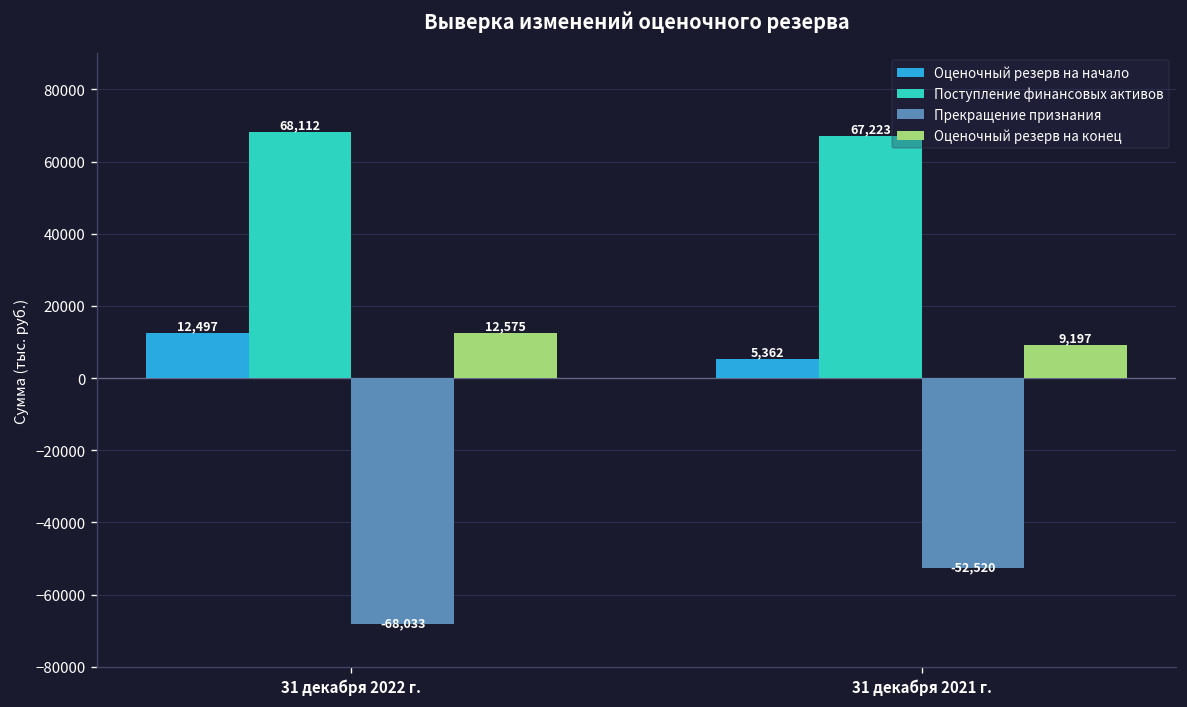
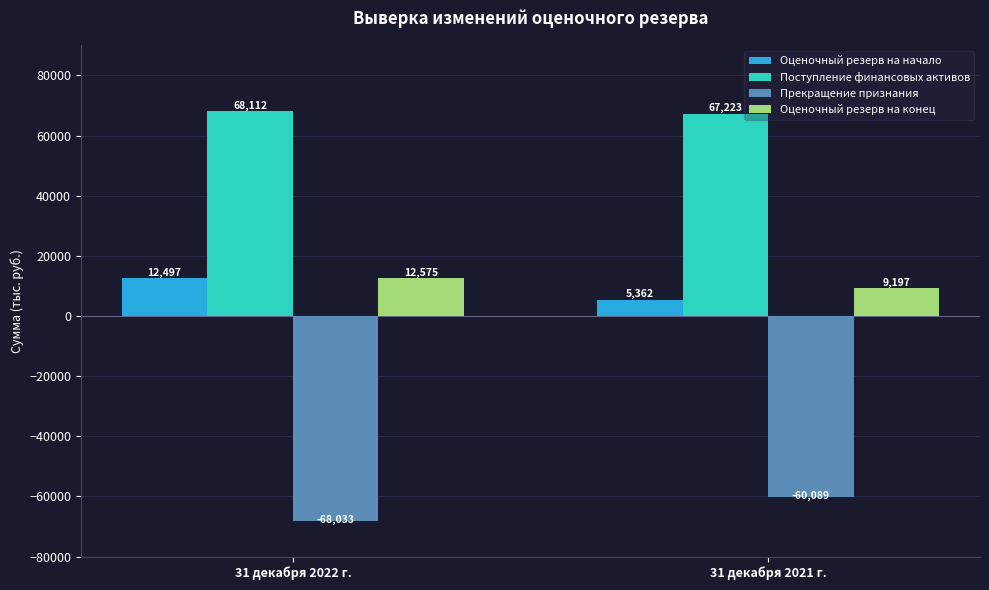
Прекращение признания, 31 декабря 2021 г.: -52,520 -> -60,089
